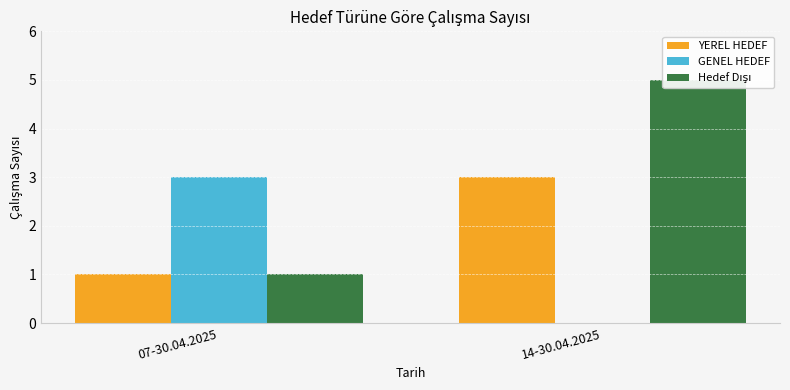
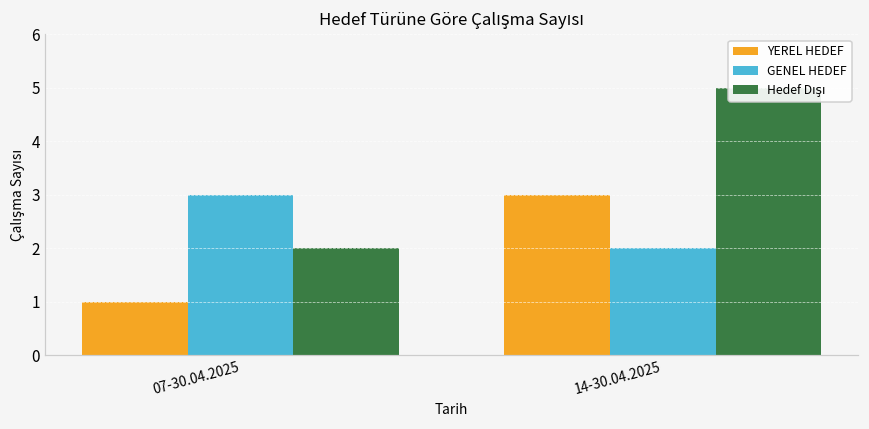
Hedef Dışı, 07-30.04.2025: 1 -> 2
GENEL HEDEF, 14-30.04.2025: 0 -> 2
